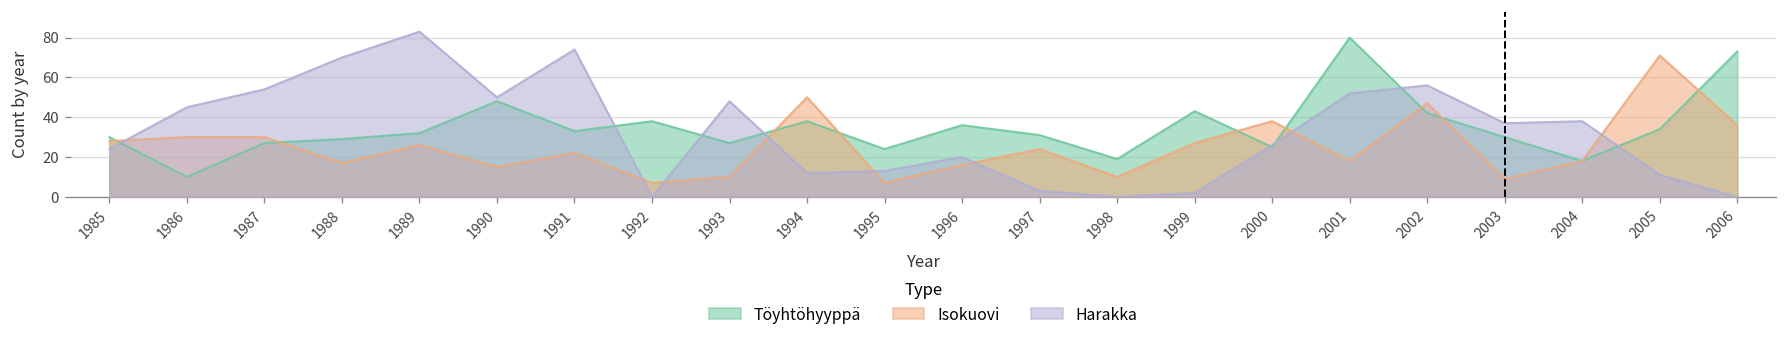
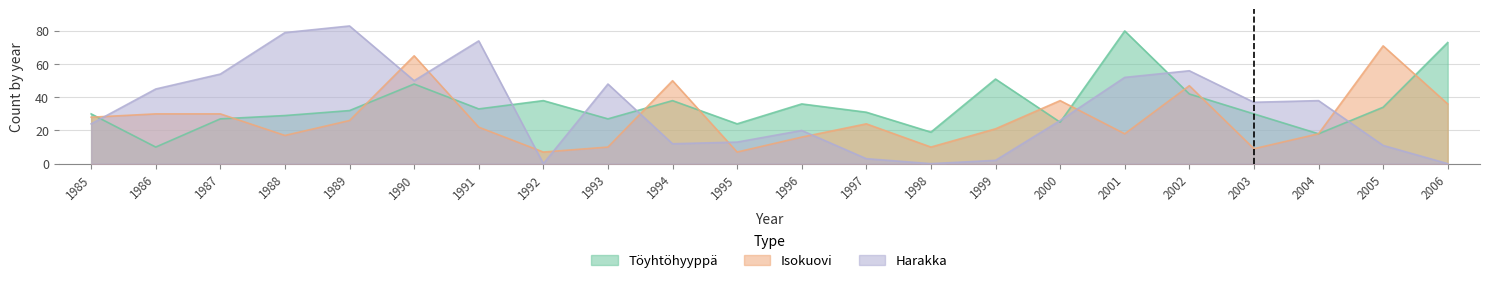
Harakka, 1988: 70 -> 79
Isokuovi, 1990: 15 -> 65
Töyhtöhyyppä, 1999: 43 -> 51
Isokuovi, 1999: 27 -> 21
